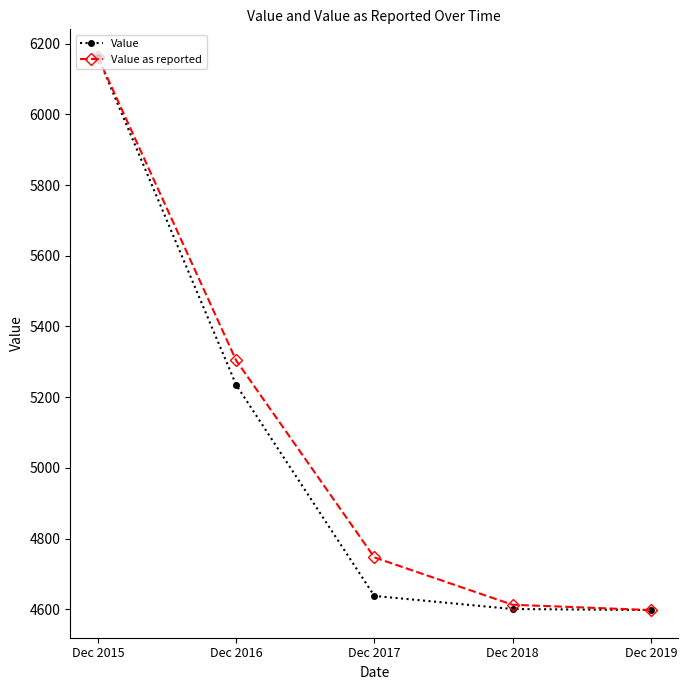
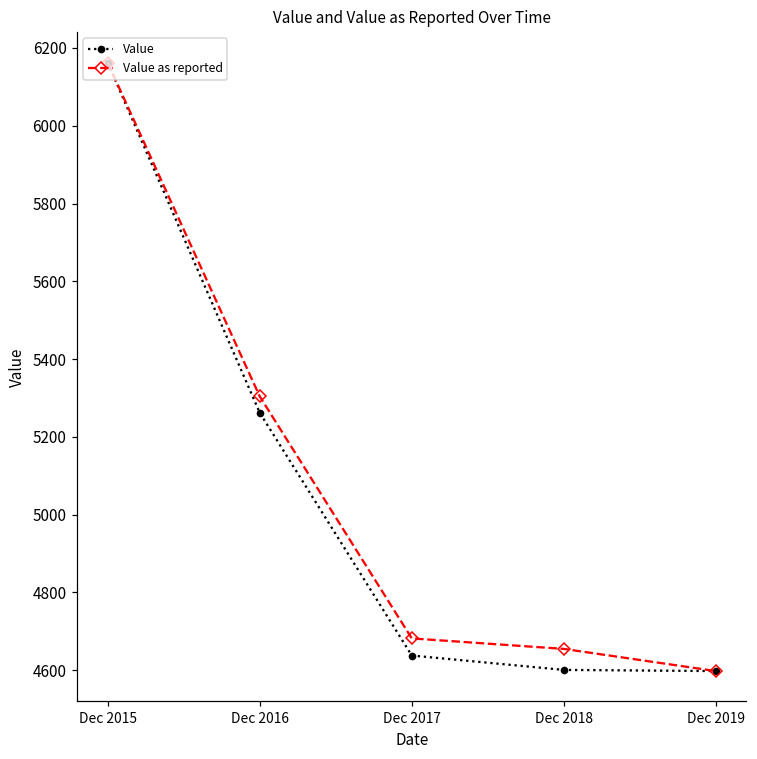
Value, Dec 2016: 5240 -> 5260
Value as reported, Dec 2017: 4750 -> 4680
Value as reported, Dec 2018: 4610 -> 4660
